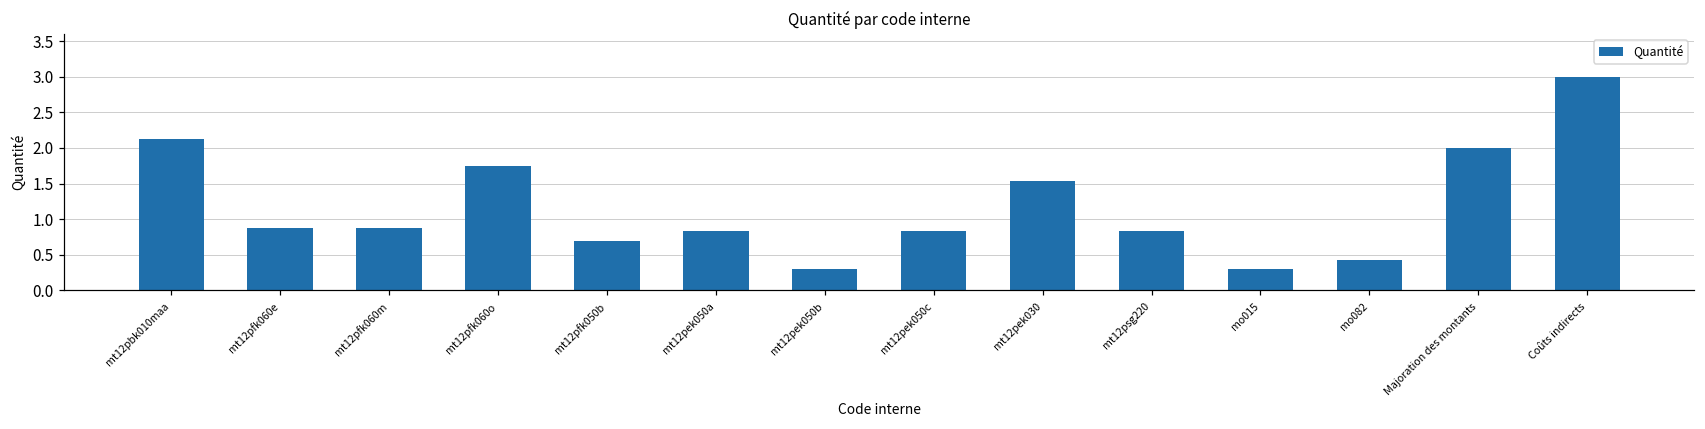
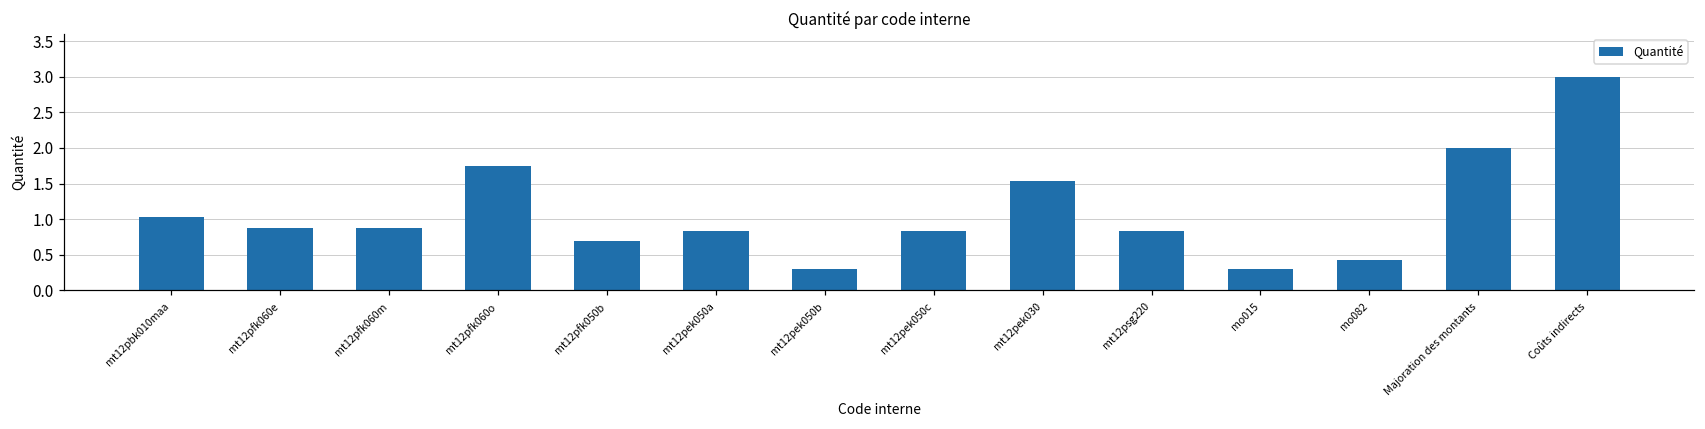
mt12pbk010maa: 2.1 -> 1.0
